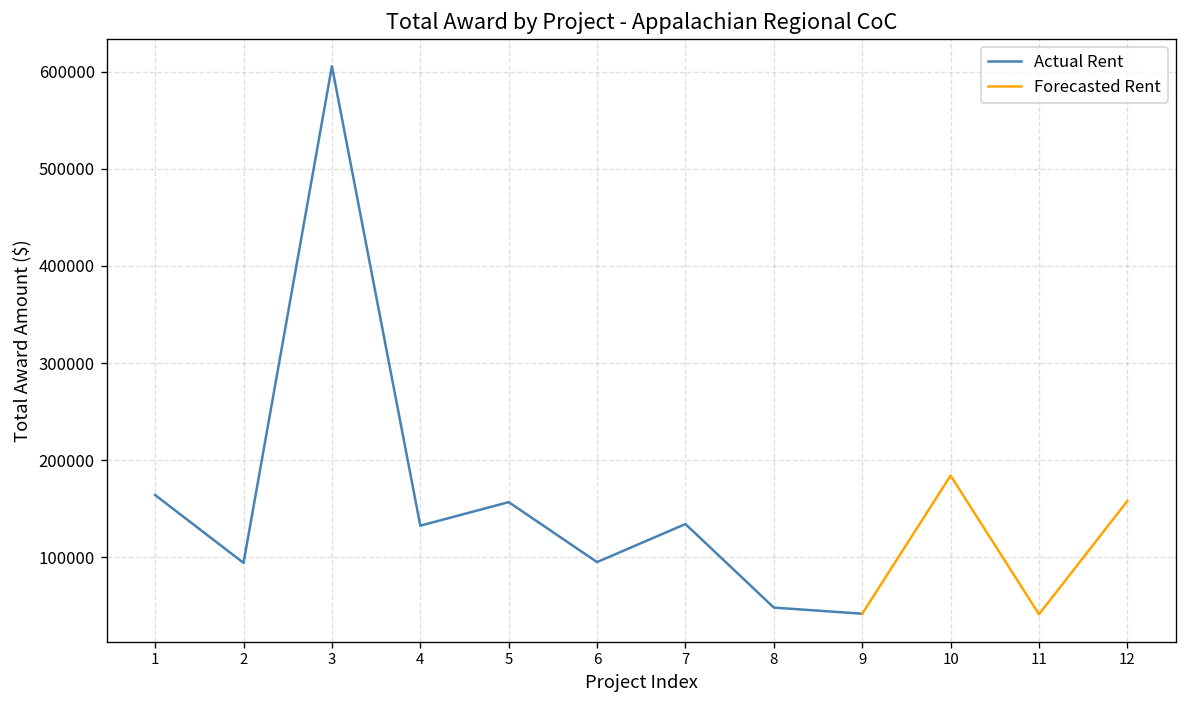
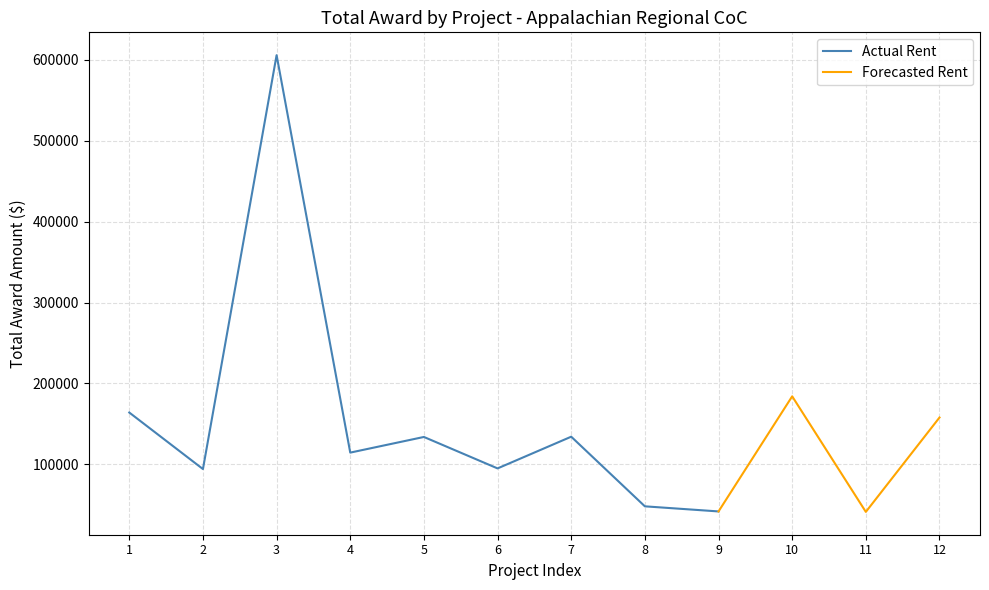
Actual Rent, 4: 130000 -> 110000
Actual Rent, 5: 160000 -> 130000
